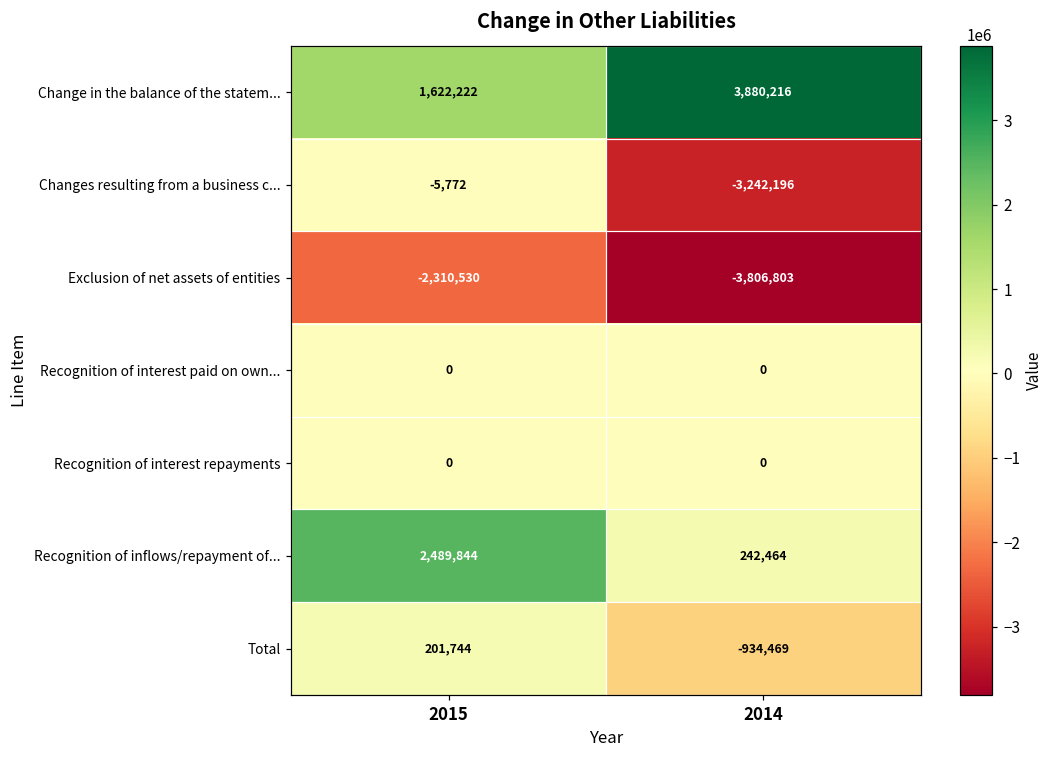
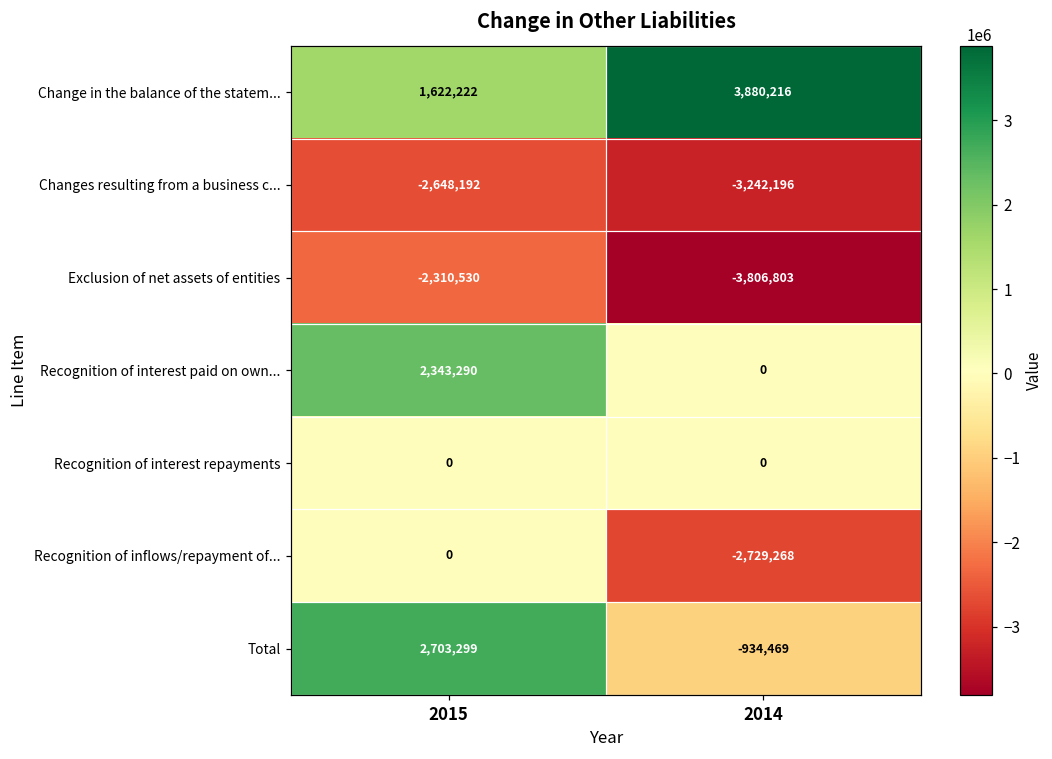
Changes resulting from a business c..., 2015: -5,772 -> -2,648,192
Recognition of interest paid on own..., 2015: 0 -> 2,343,290
Recognition of inflows/repayment of..., 2015: 2,489,844 -> 0
Recognition of inflows/repayment of..., 2014: 242,464 -> -2,729,268
Total, 2015: 201,744 -> 2,703,299
